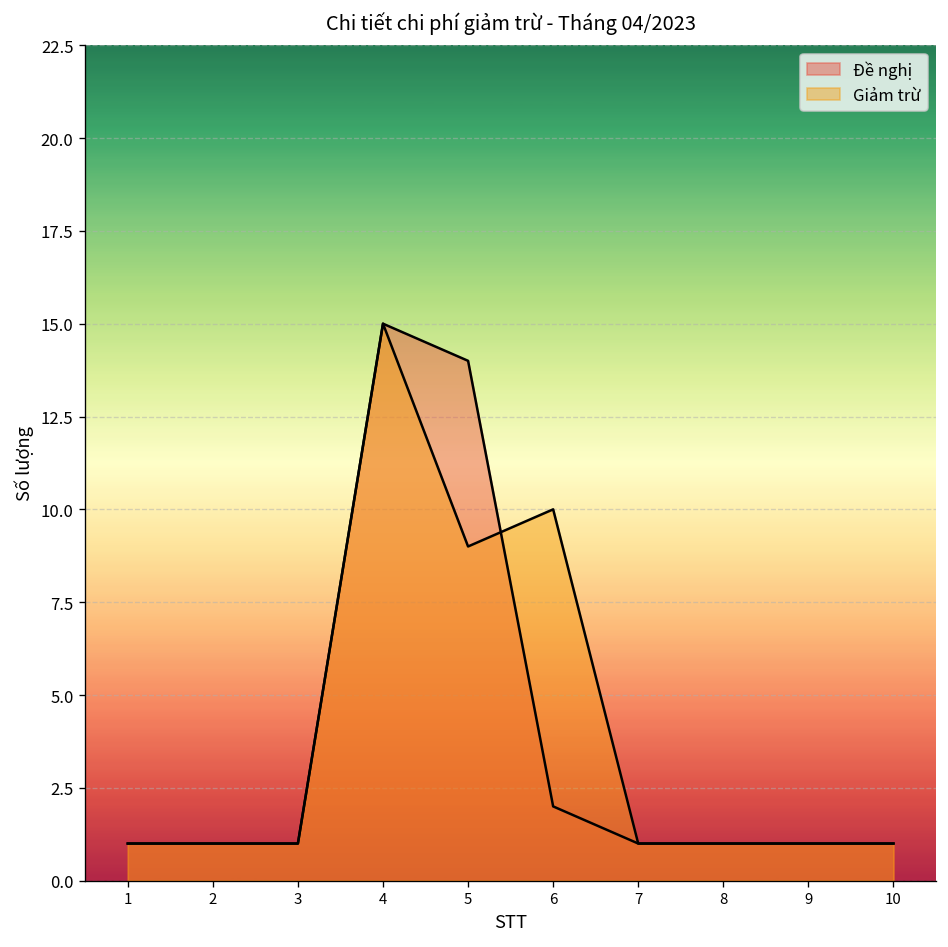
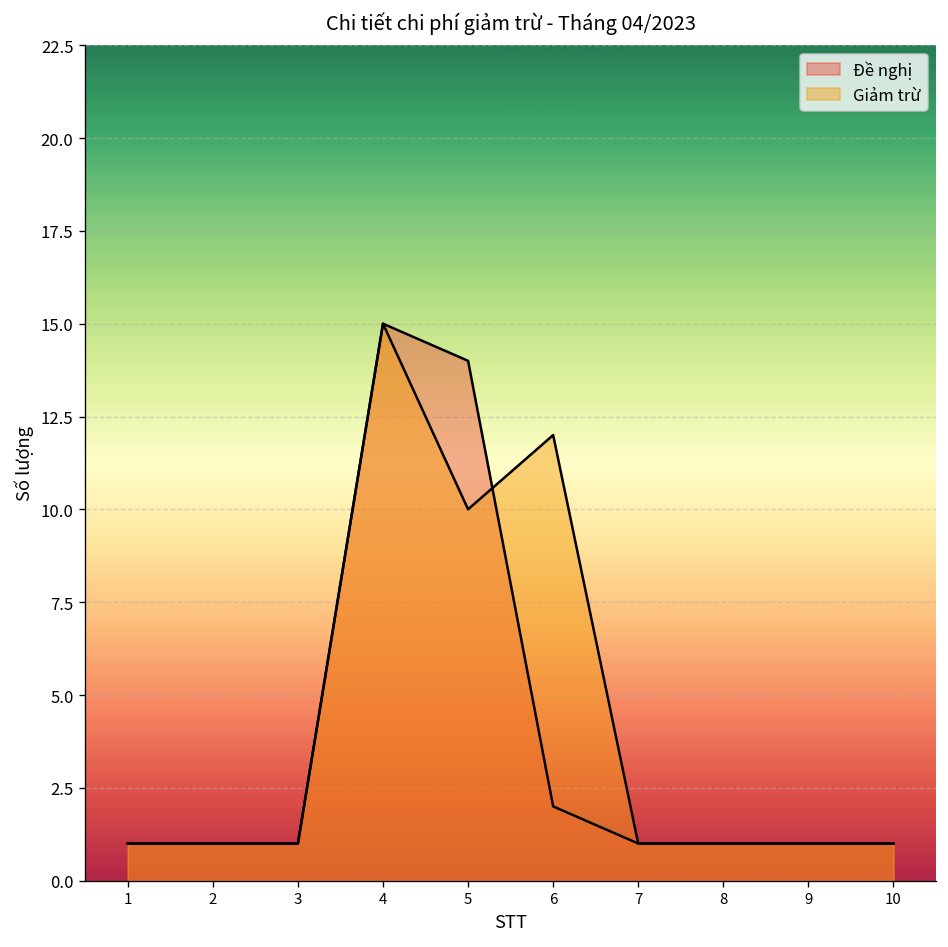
Giảm trừ, 5: 9 -> 10
Giảm trừ, 6: 10 -> 12
